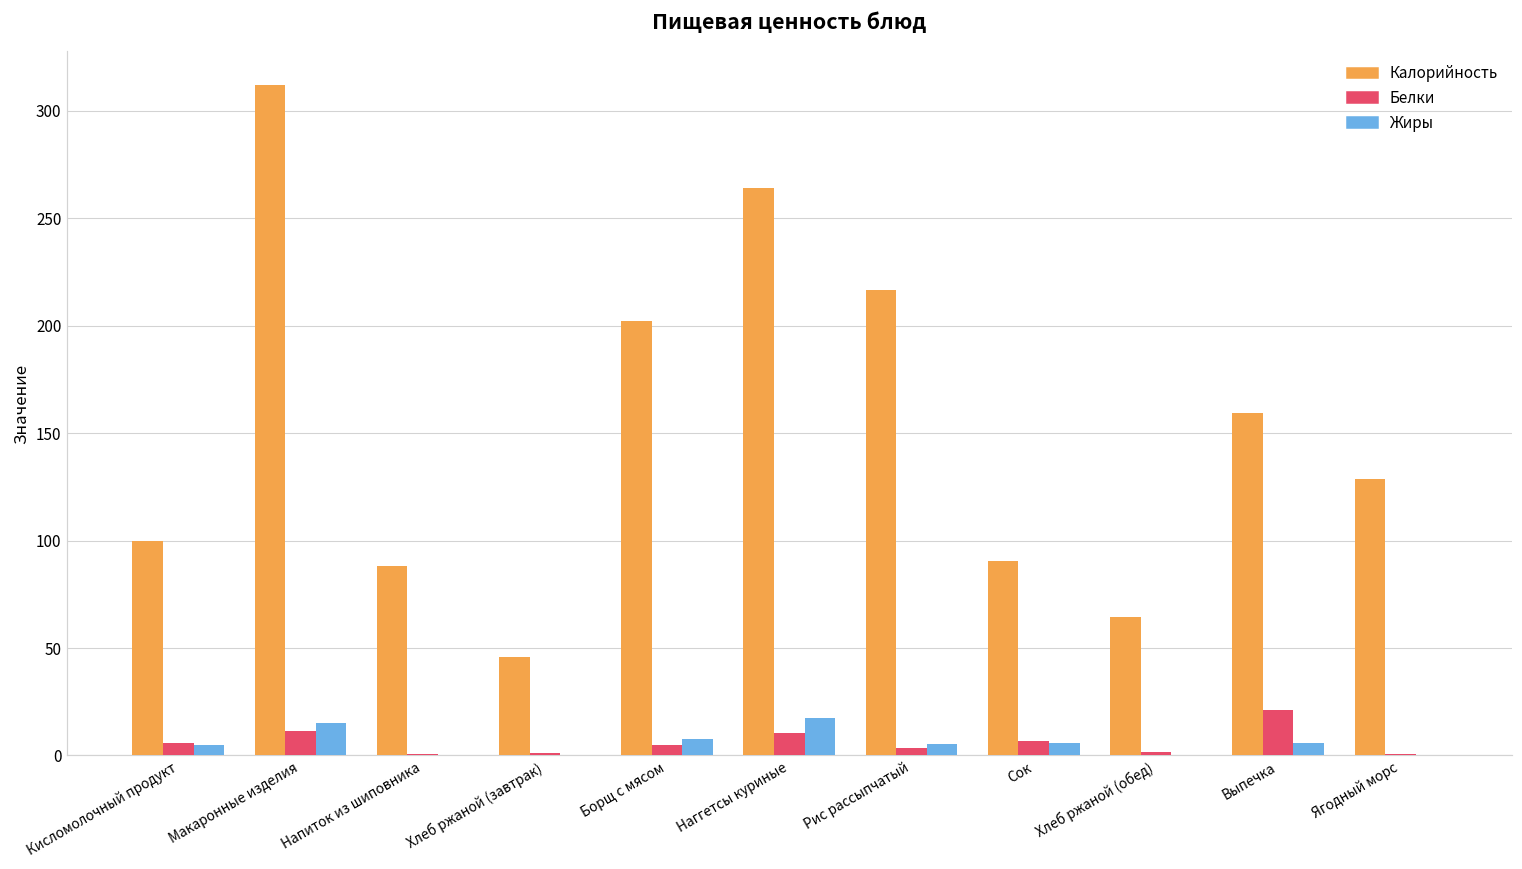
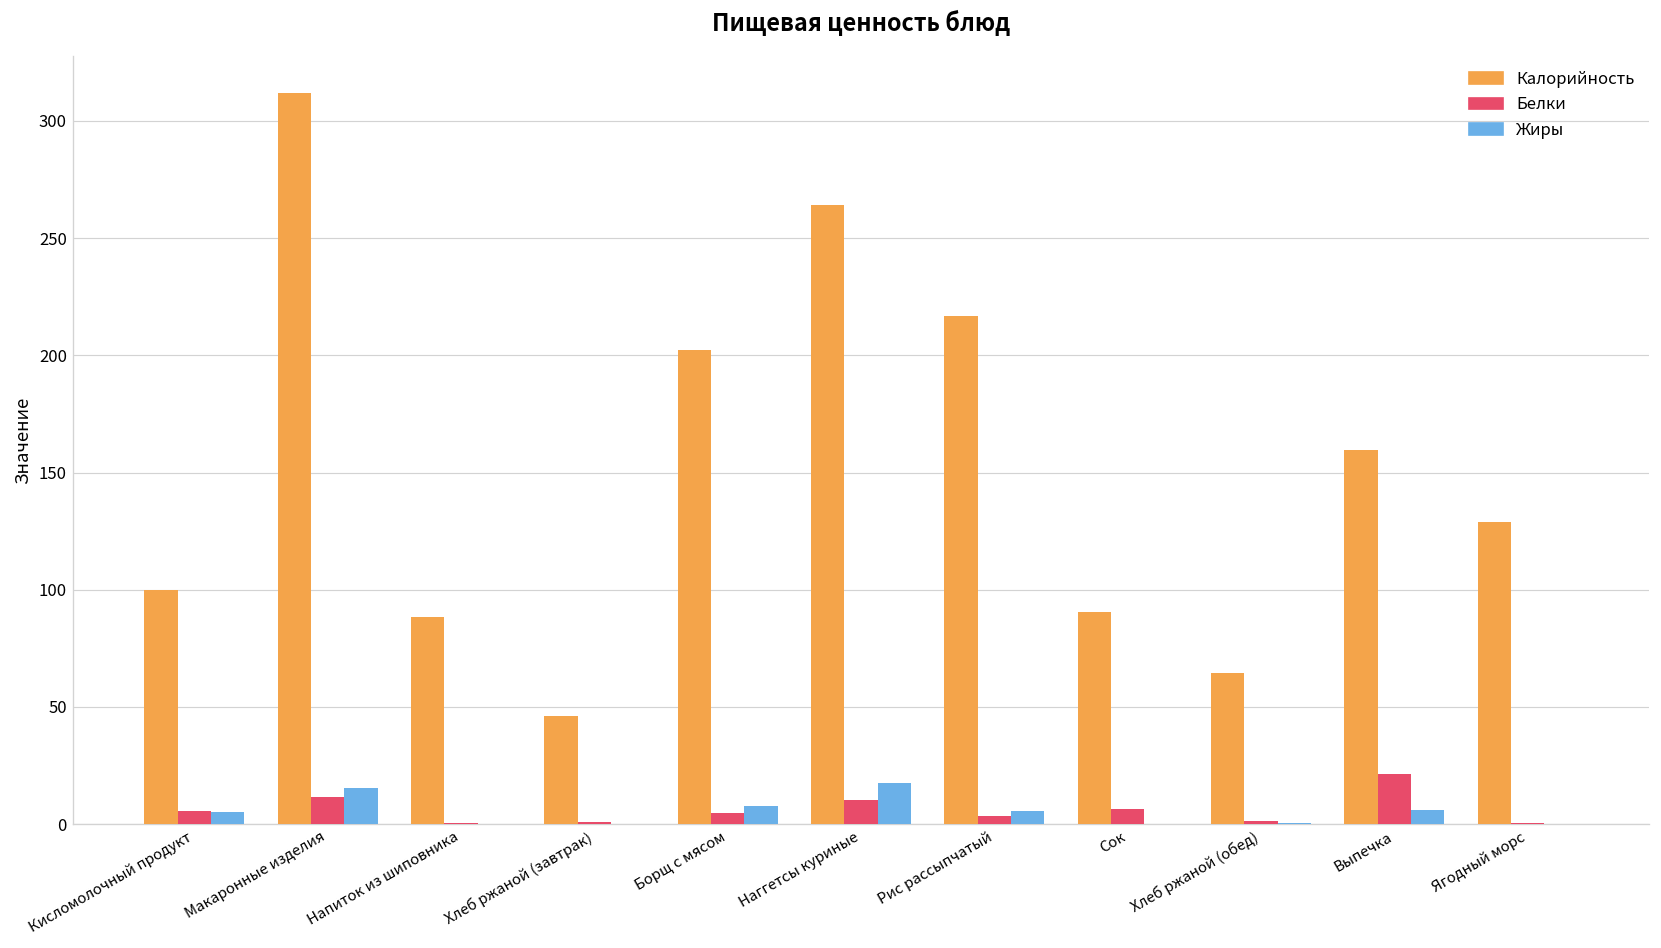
Жиры, Сок: 6 -> 0
